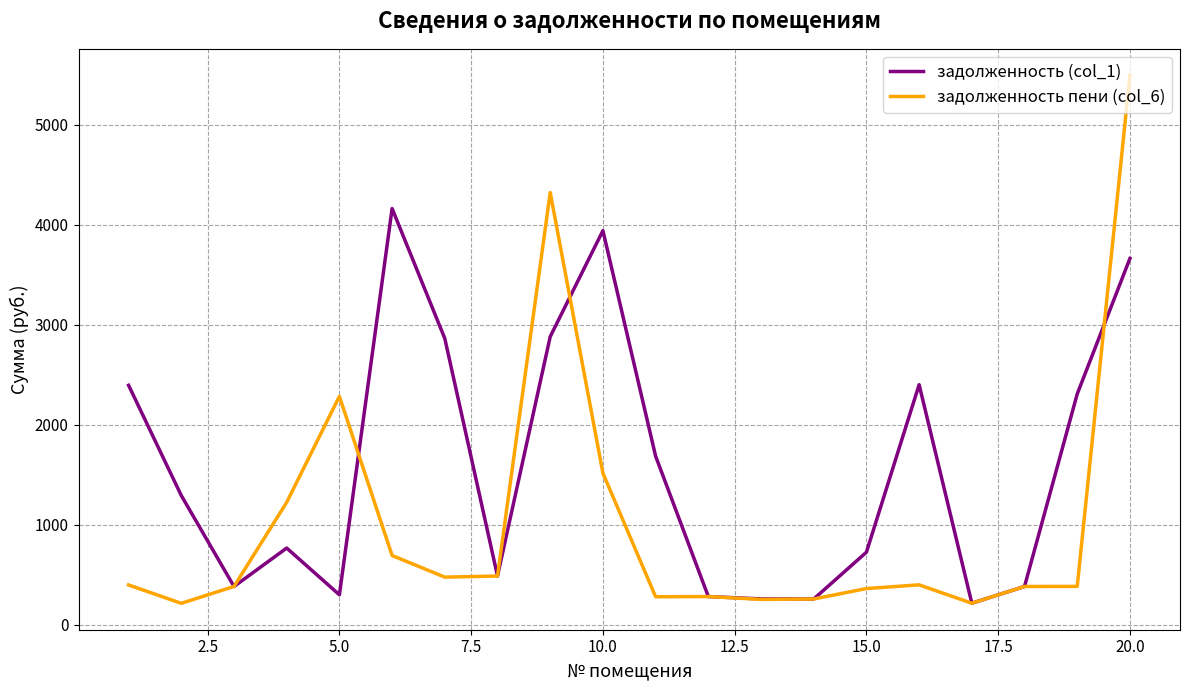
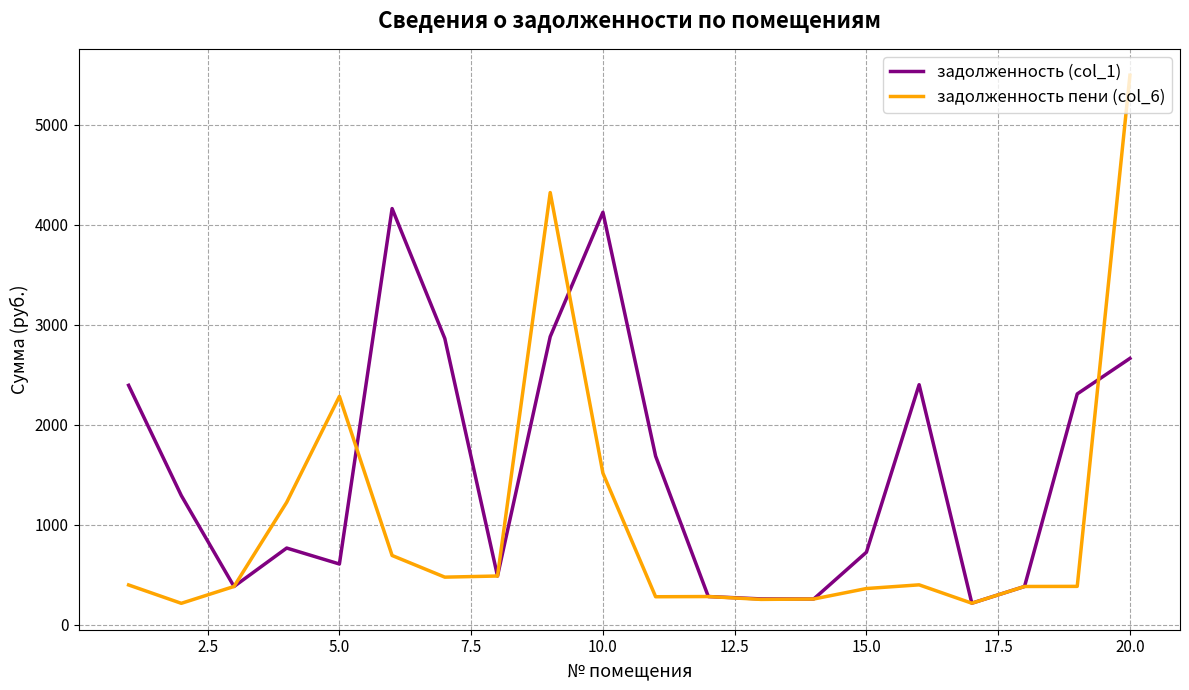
задолженность (col_1), 5.0: 300 -> 610
задолженность (col_1), 10.0: 3940 -> 4120
задолженность (col_1), 20.0: 3660 -> 2660
